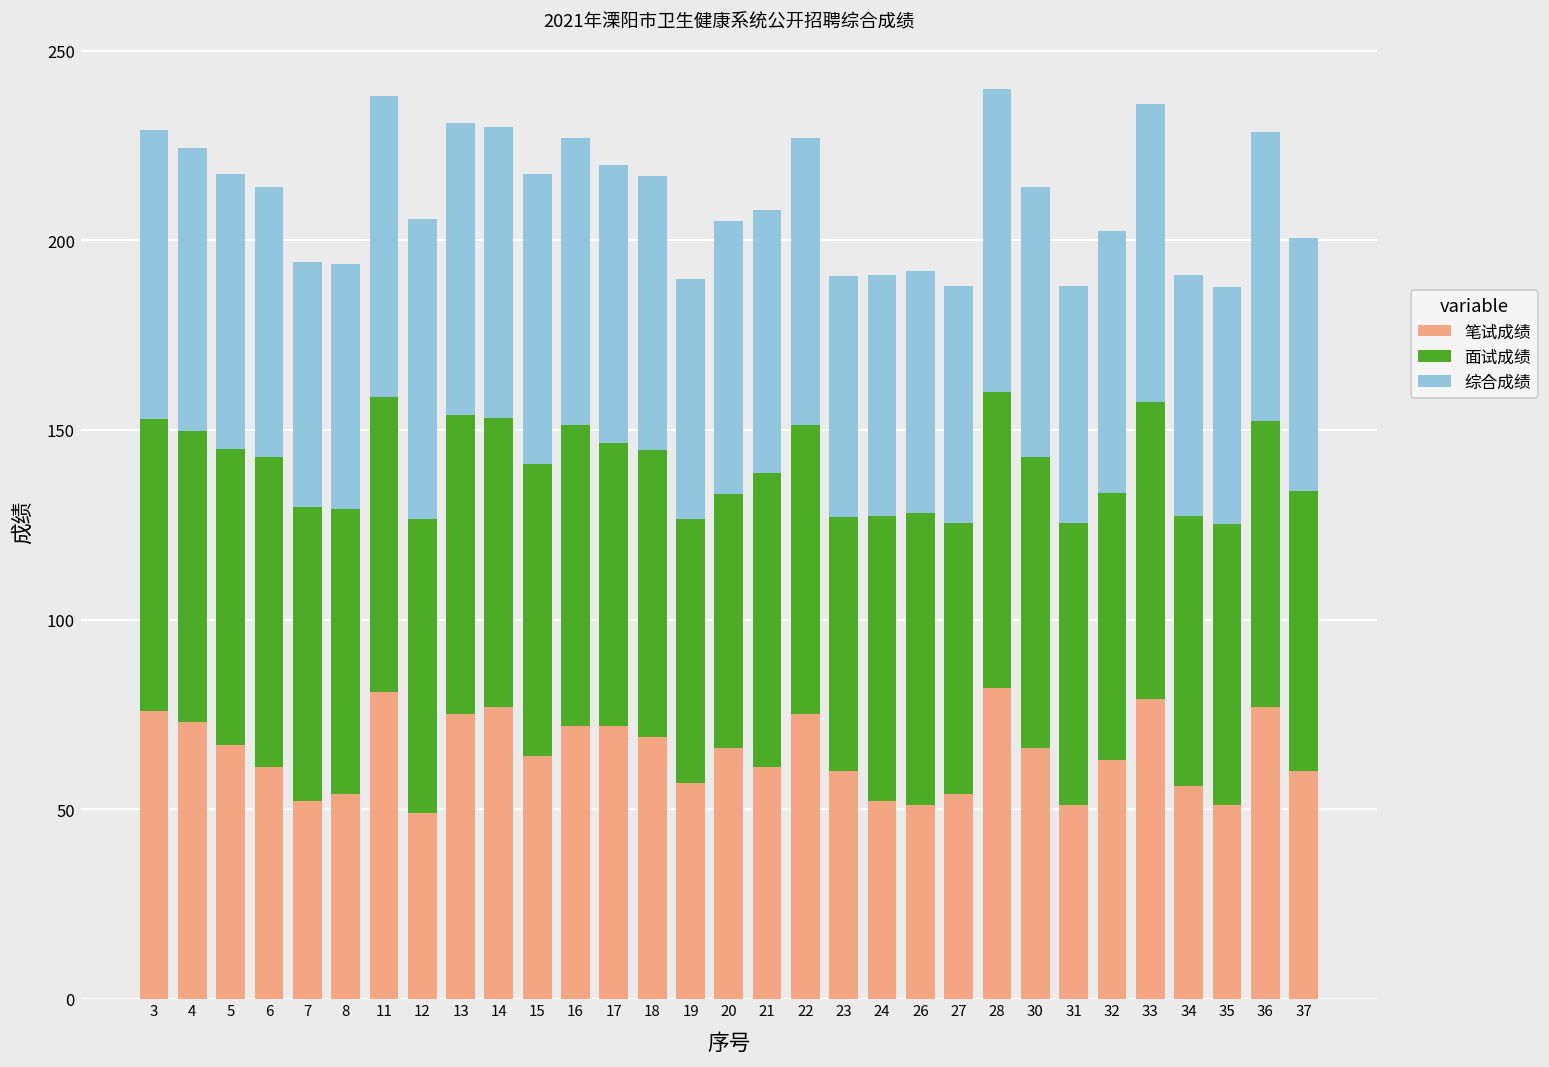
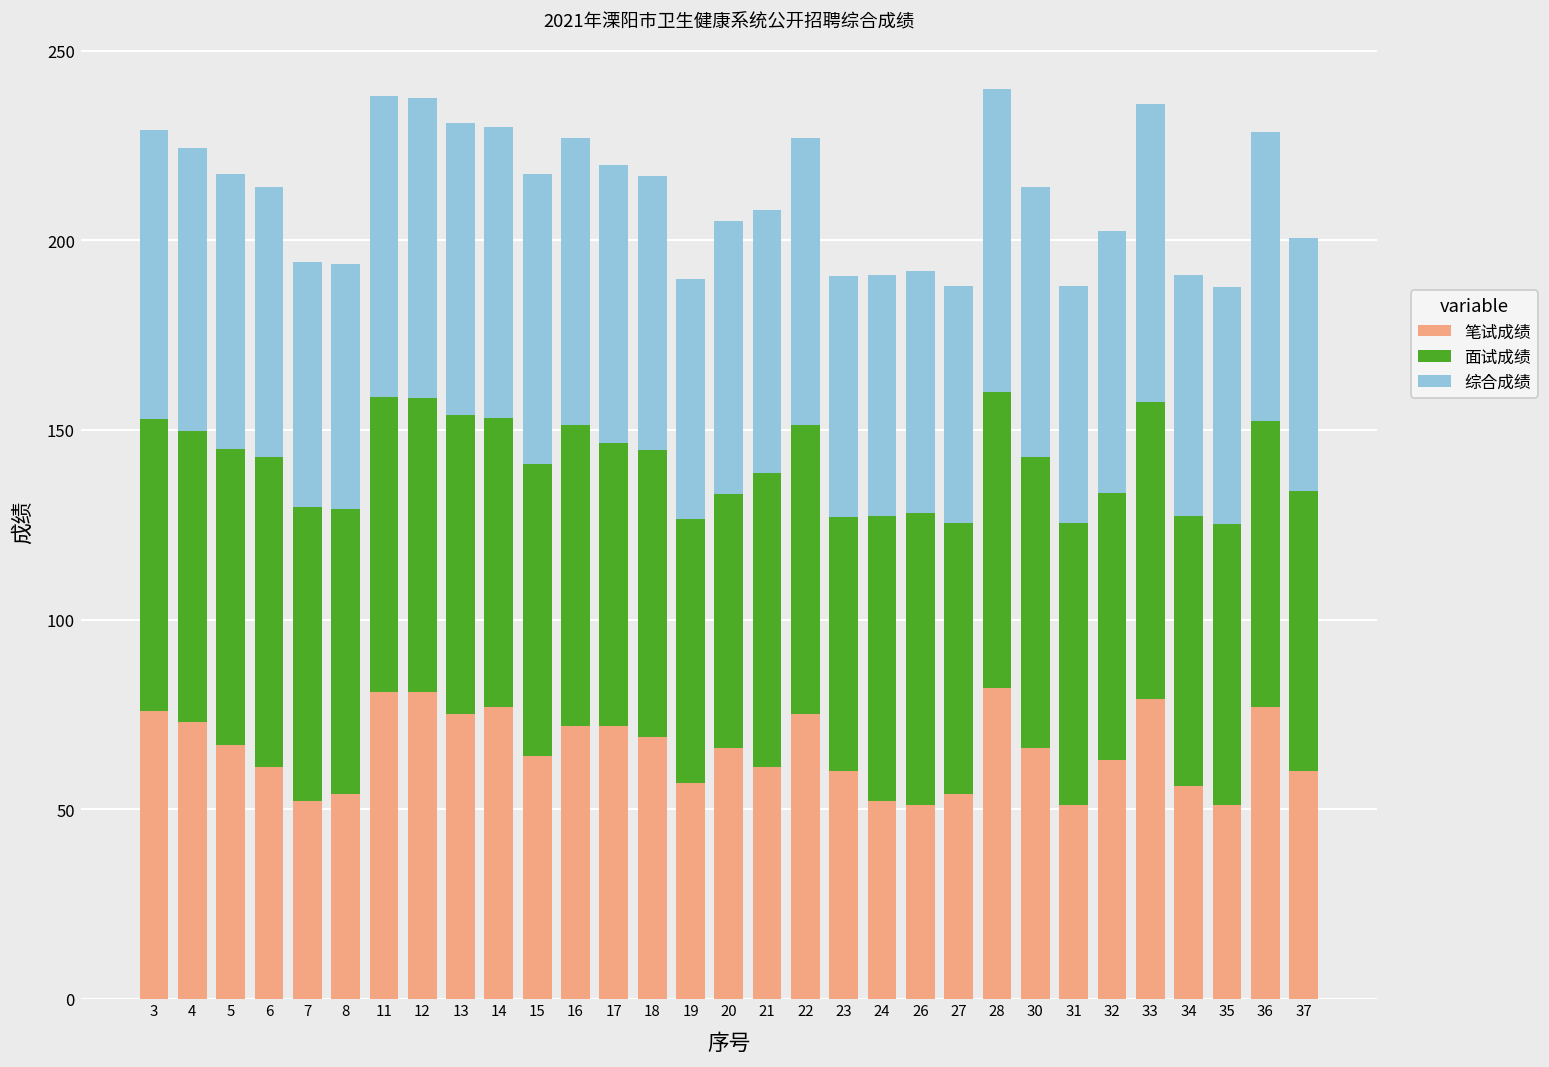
笔试成绩, 12: 49 -> 81
